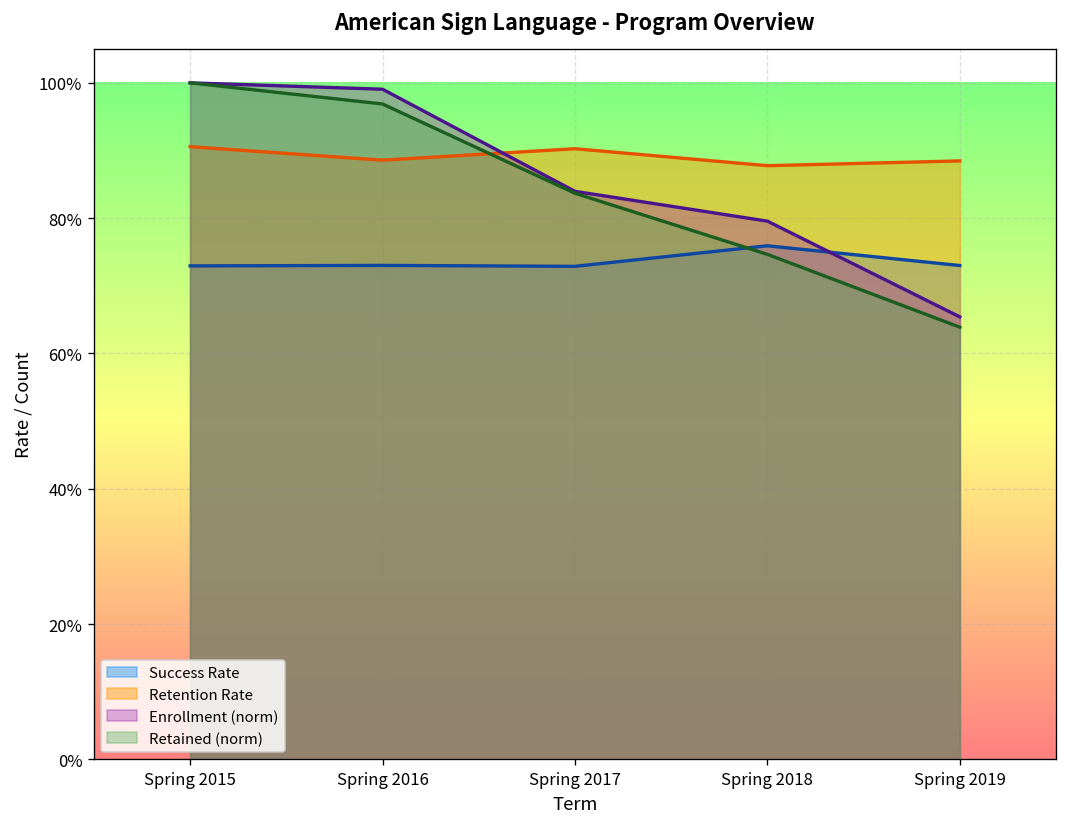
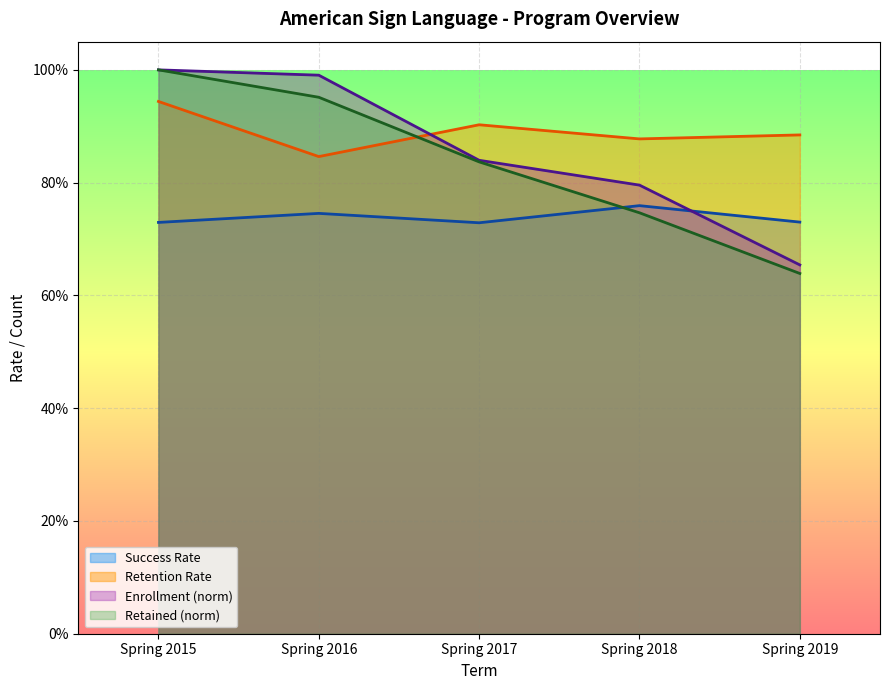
Retention Rate, Spring 2015: 91% -> 94%
Success Rate, Spring 2016: 73% -> 75%
Retention Rate, Spring 2016: 89% -> 85%
Retained (norm), Spring 2016: 97% -> 95%
